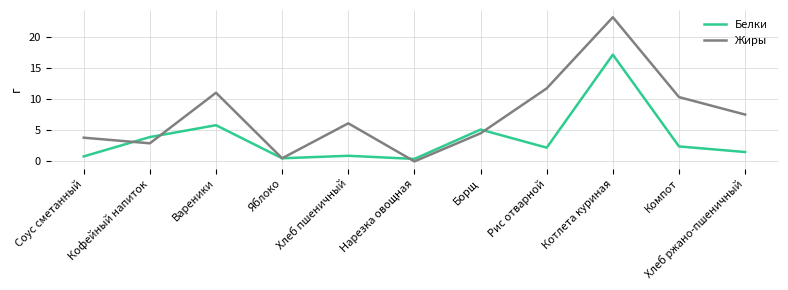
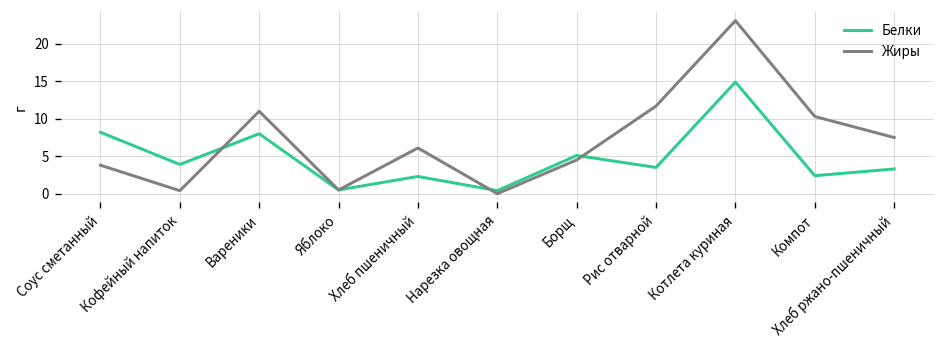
Белки, Соус сметанный: 1 -> 8
Жиры, Кофейный напиток: 3 -> 0
Белки, Вареники: 6 -> 8
Белки, Хлеб пшеничный: 1 -> 2
Белки, Рис отварной: 2 -> 4
Белки, Котлета куриная: 17 -> 15
Белки, Хлеб ржано-пшеничный: 2 -> 3
